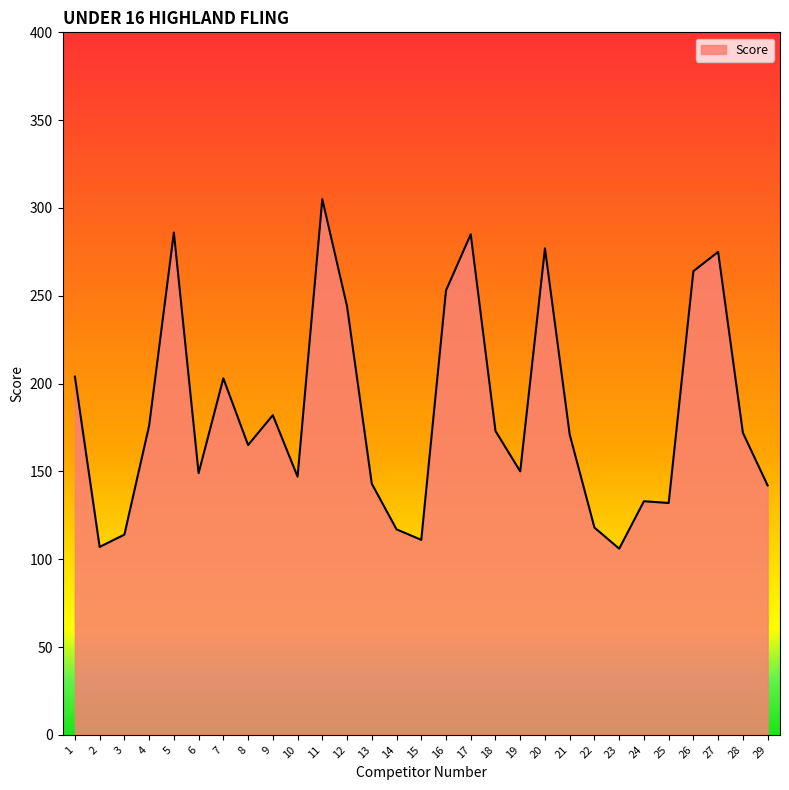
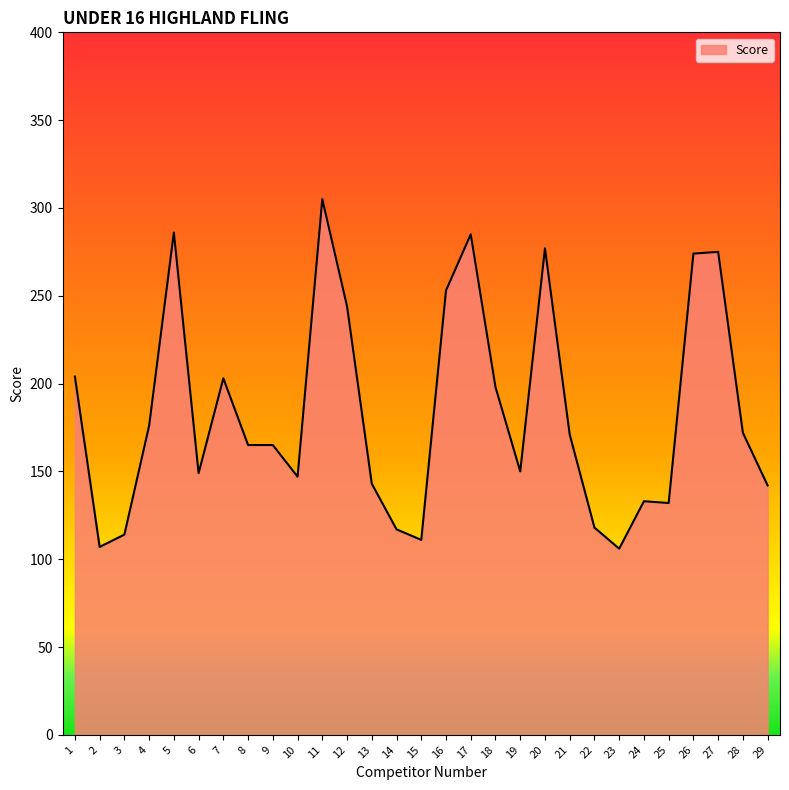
9: 182 -> 165
18: 173 -> 198
26: 264 -> 274
